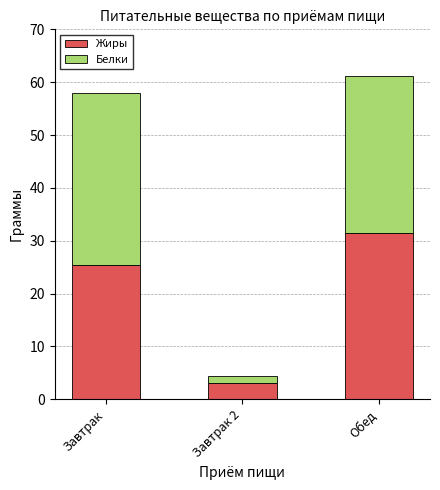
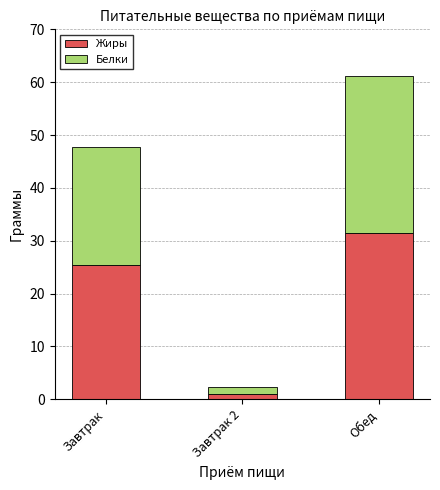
Белки, Завтрак: 33 -> 22
Жиры, Завтрак 2: 3 -> 1
